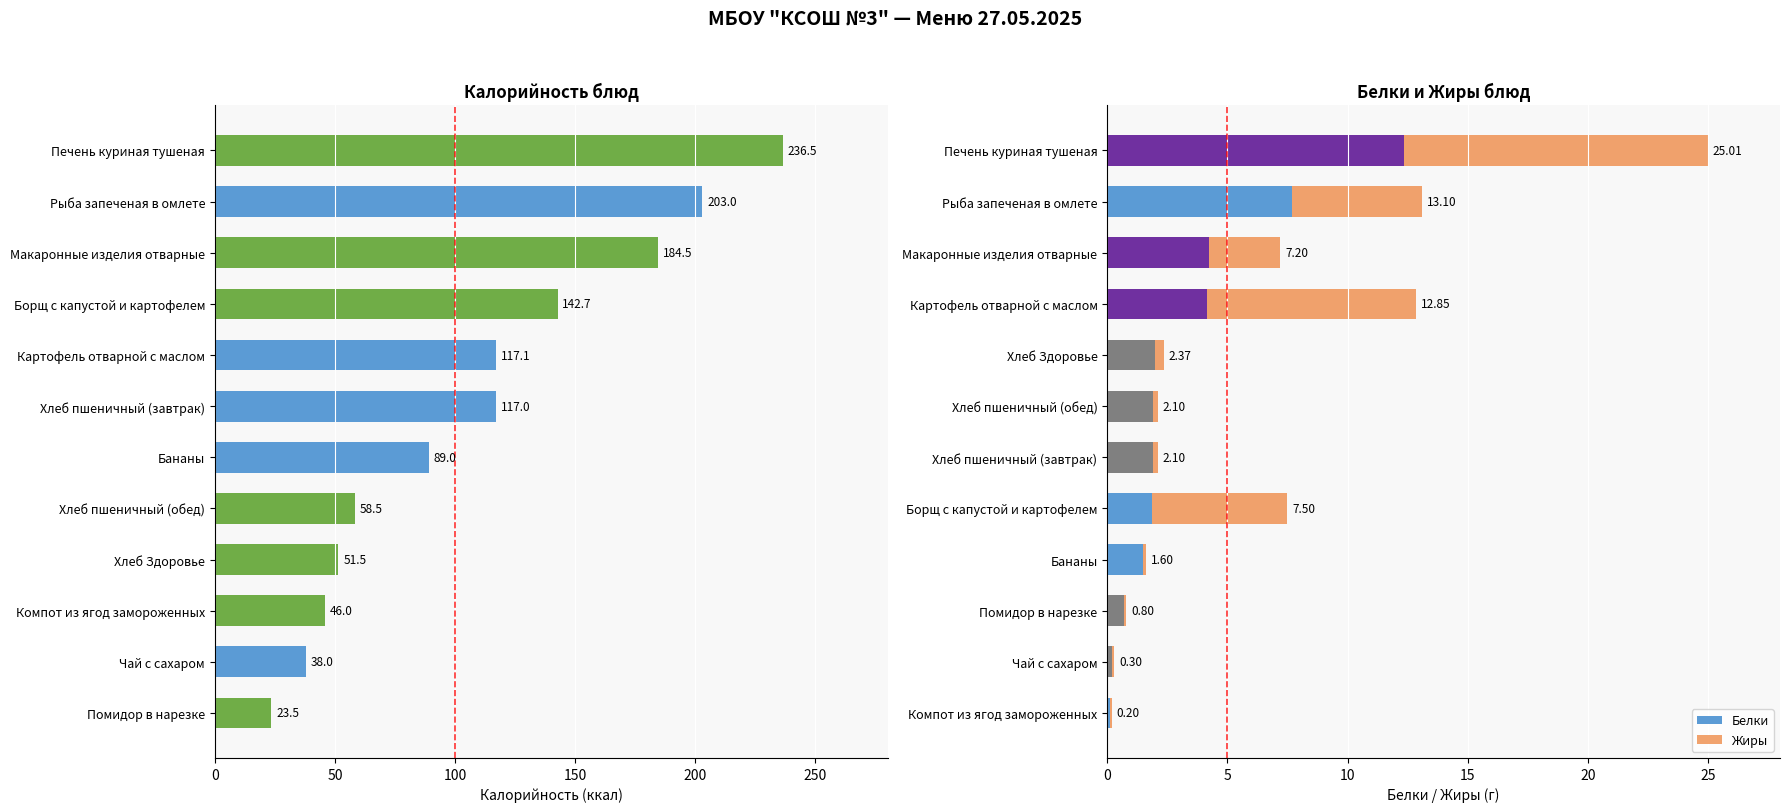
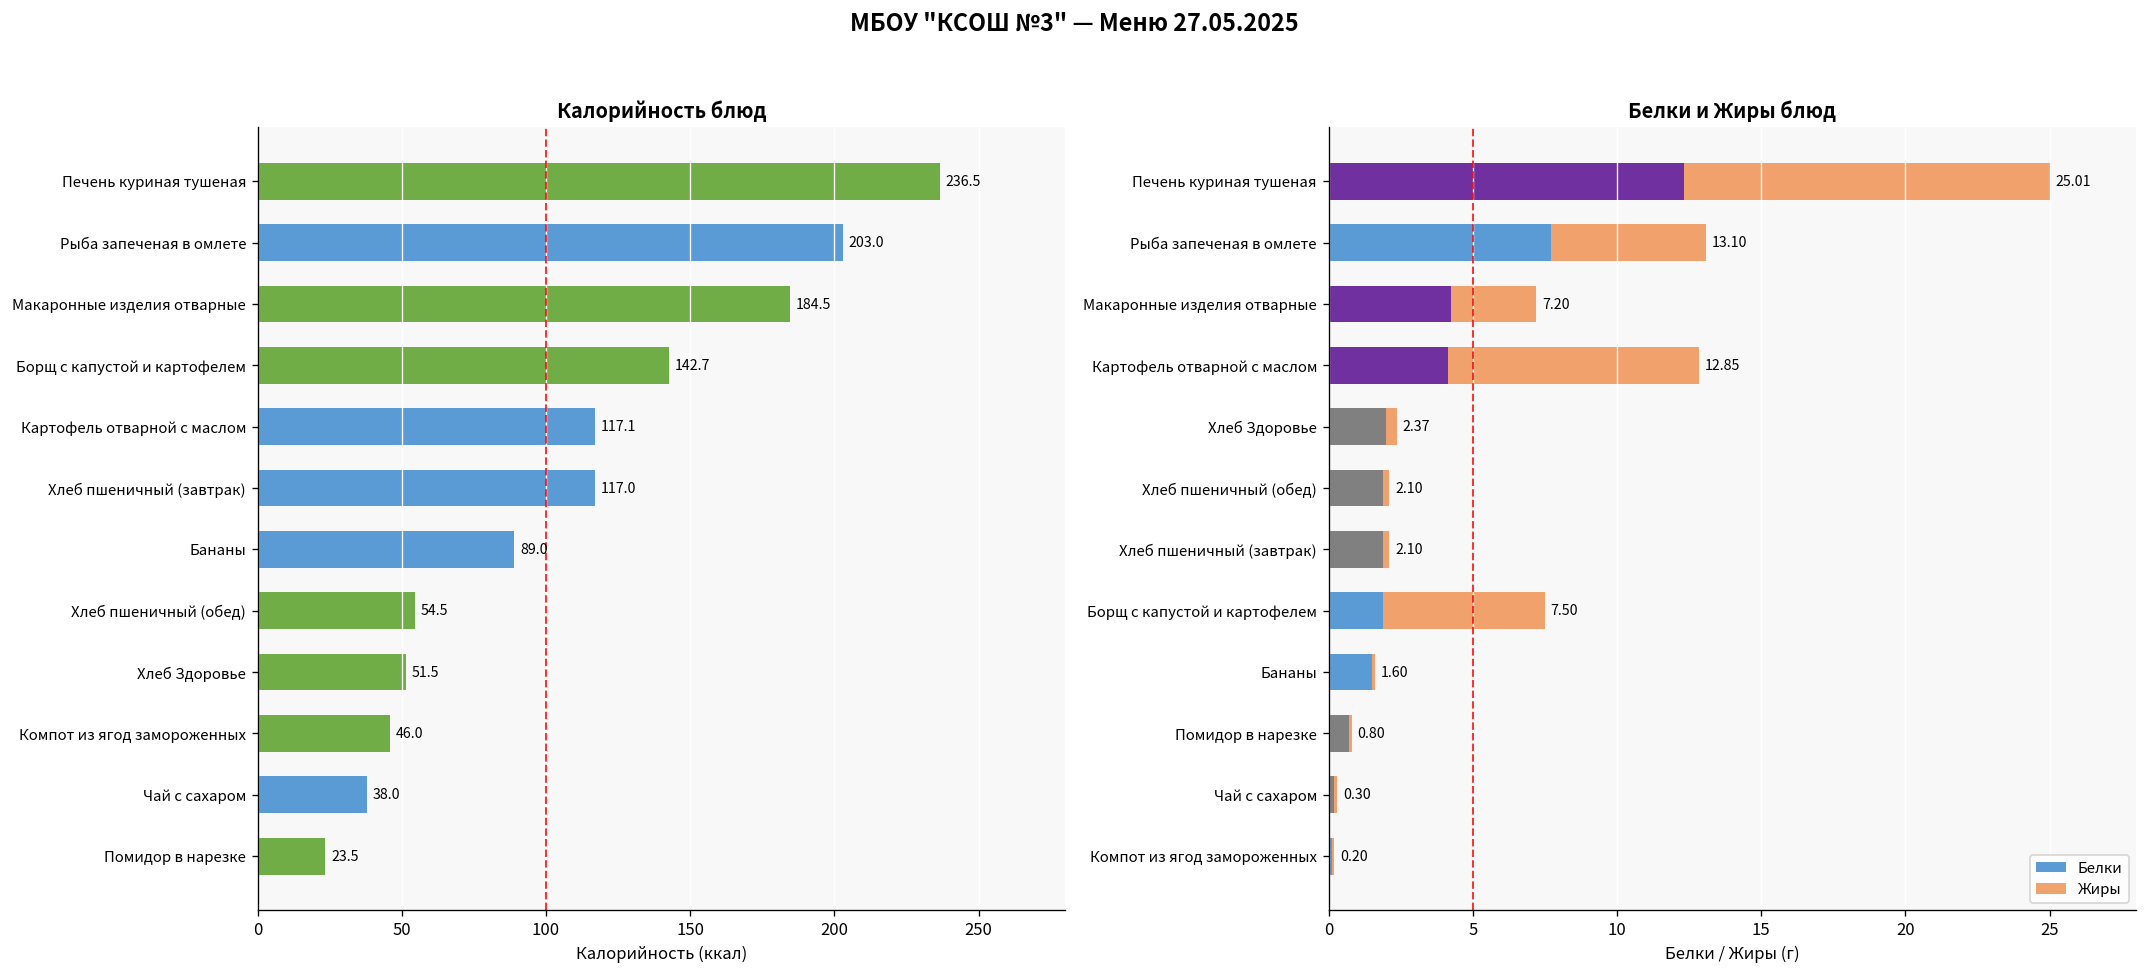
Калорийность блюд, Хлеб пшеничный (обед): 58.5 -> 54.5
